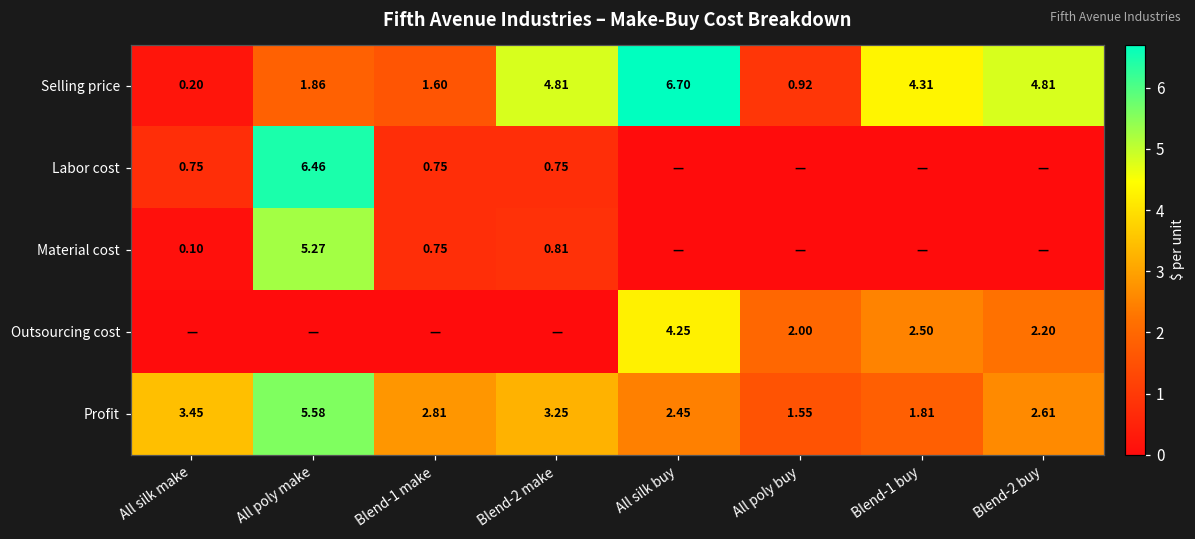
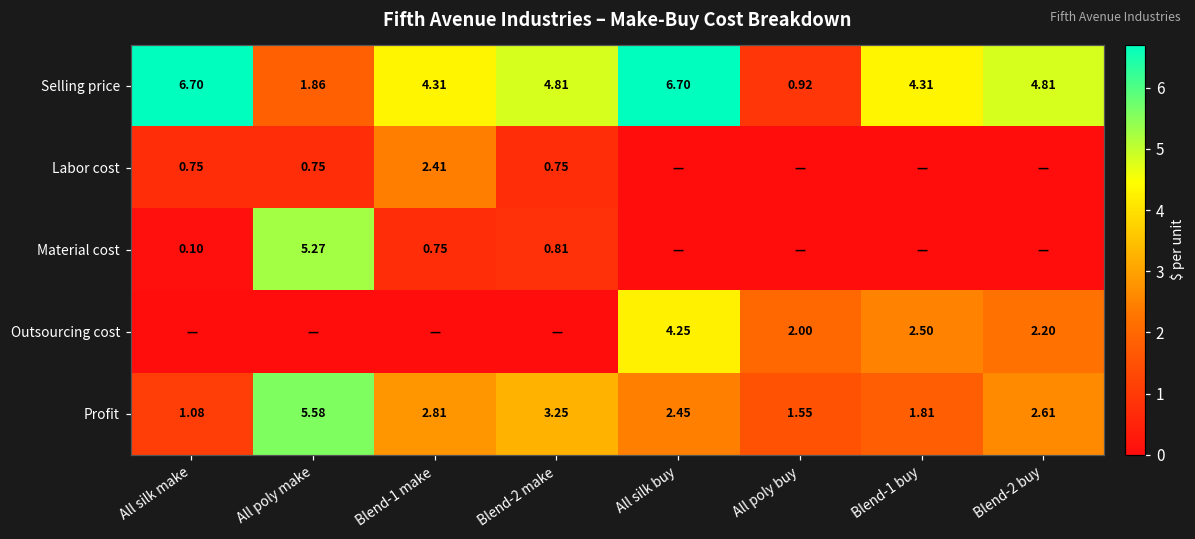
Selling price, All silk make: 0.20 -> 6.70
Selling price, Blend-1 make: 1.60 -> 4.31
Labor cost, All poly make: 6.46 -> 0.75
Labor cost, Blend-1 make: 0.75 -> 2.41
Profit, All silk make: 3.45 -> 1.08
